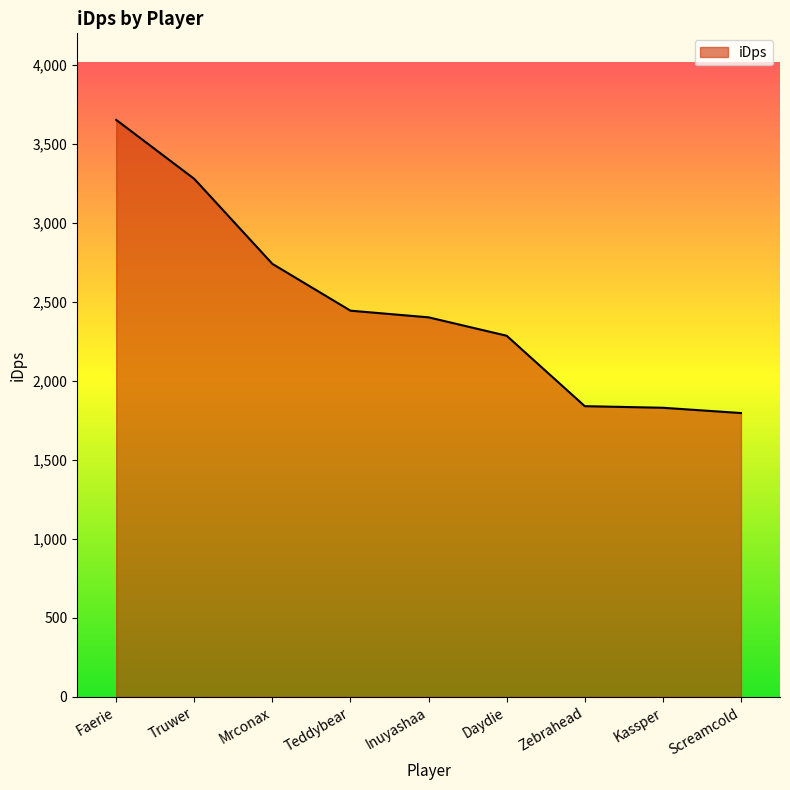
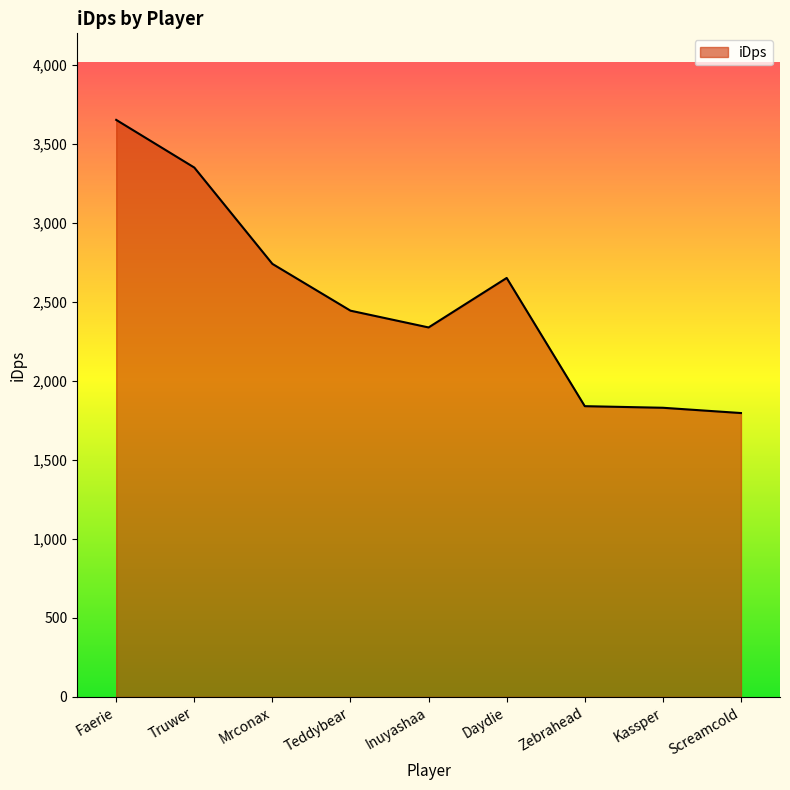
Truwer: 3,280 -> 3,350
Inuyashaa: 2,400 -> 2,340
Daydie: 2,290 -> 2,650
